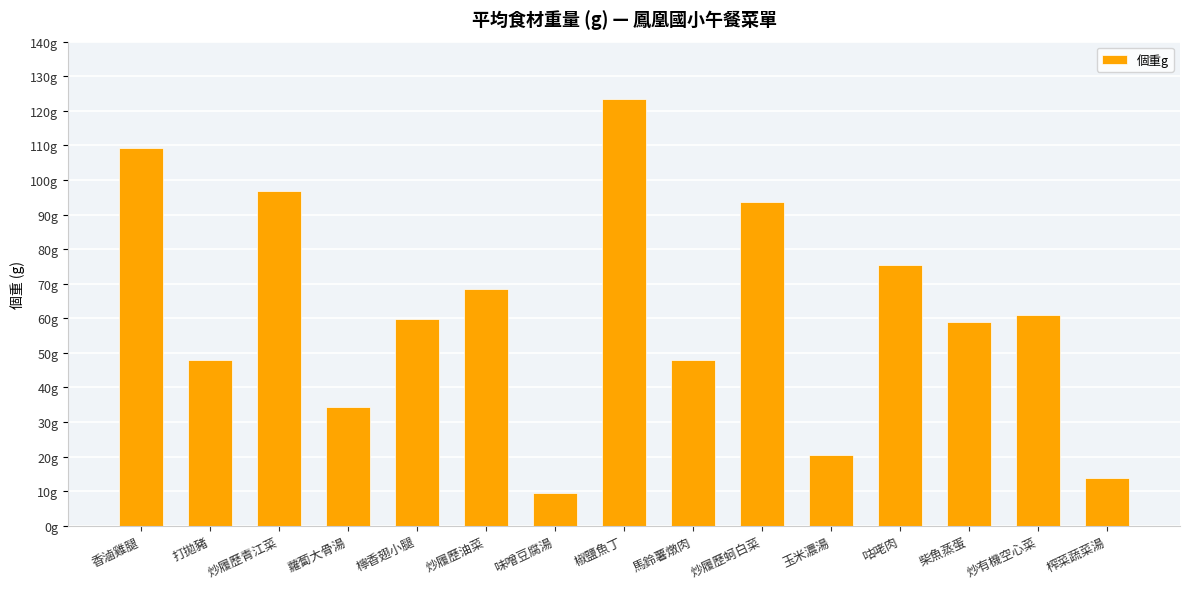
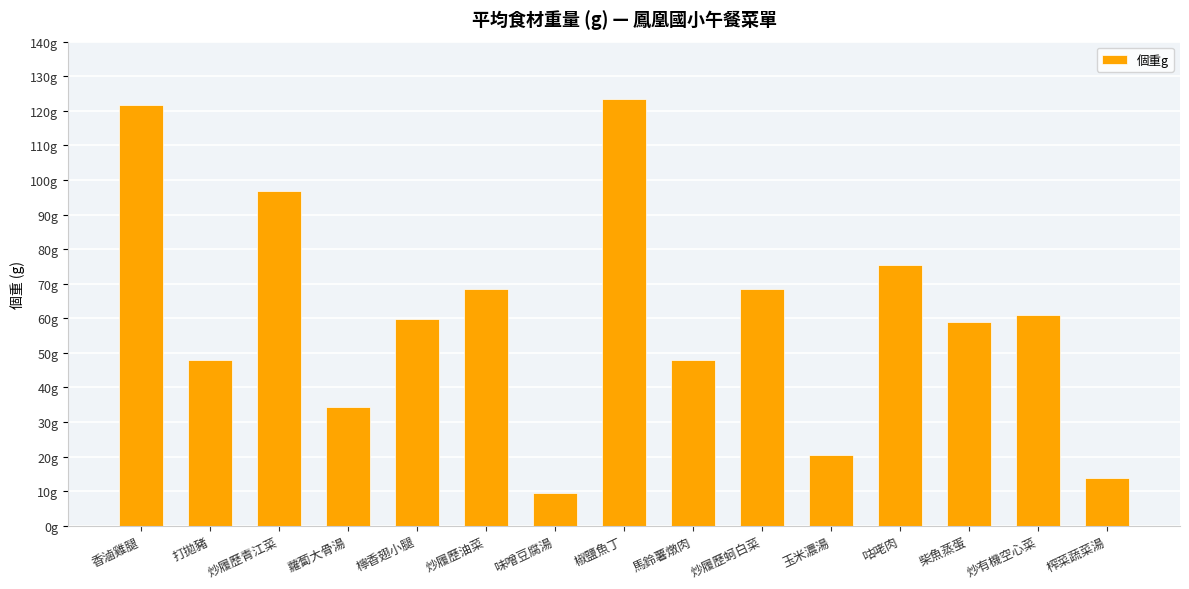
香滷雞腿: 109g -> 122g
炒履歷蚵白菜: 94g -> 68g
